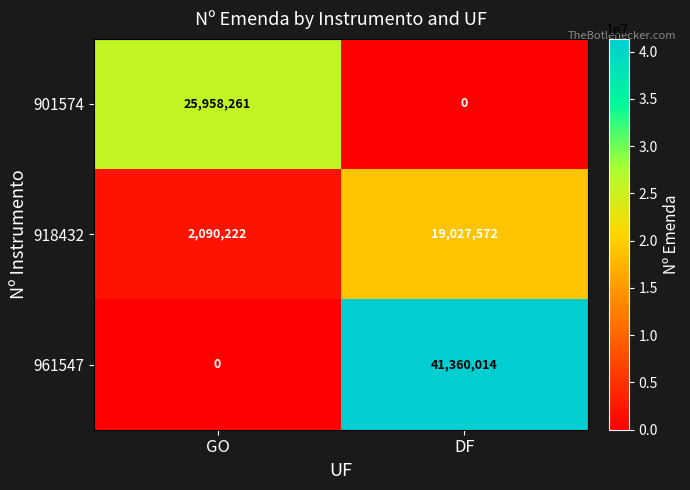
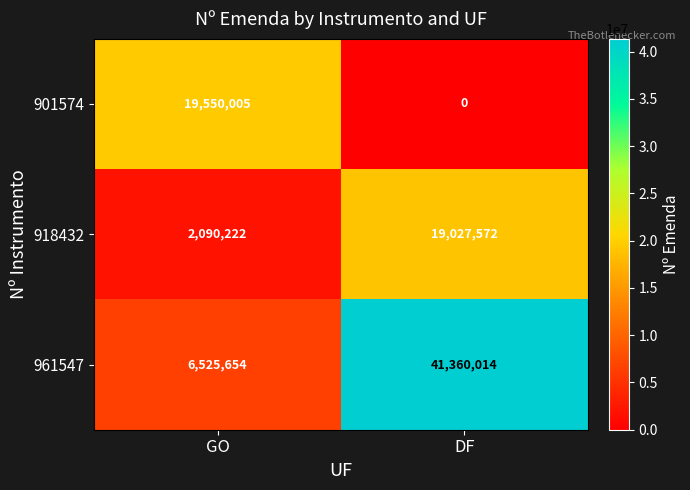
901574, GO: 25,958,261 -> 19,550,005
961547, GO: 0 -> 6,525,654
